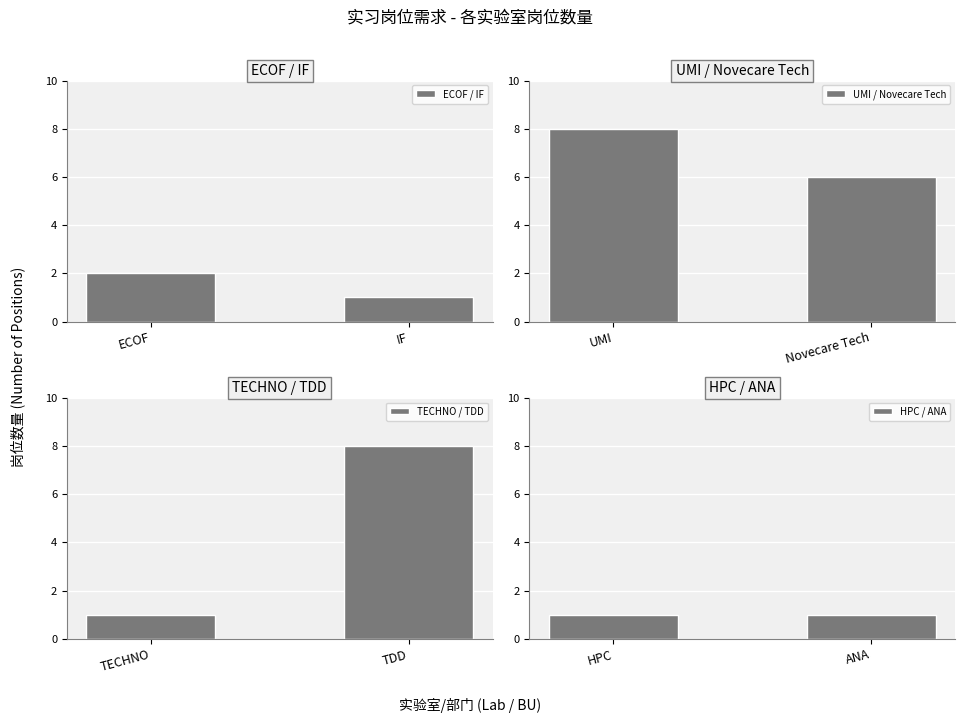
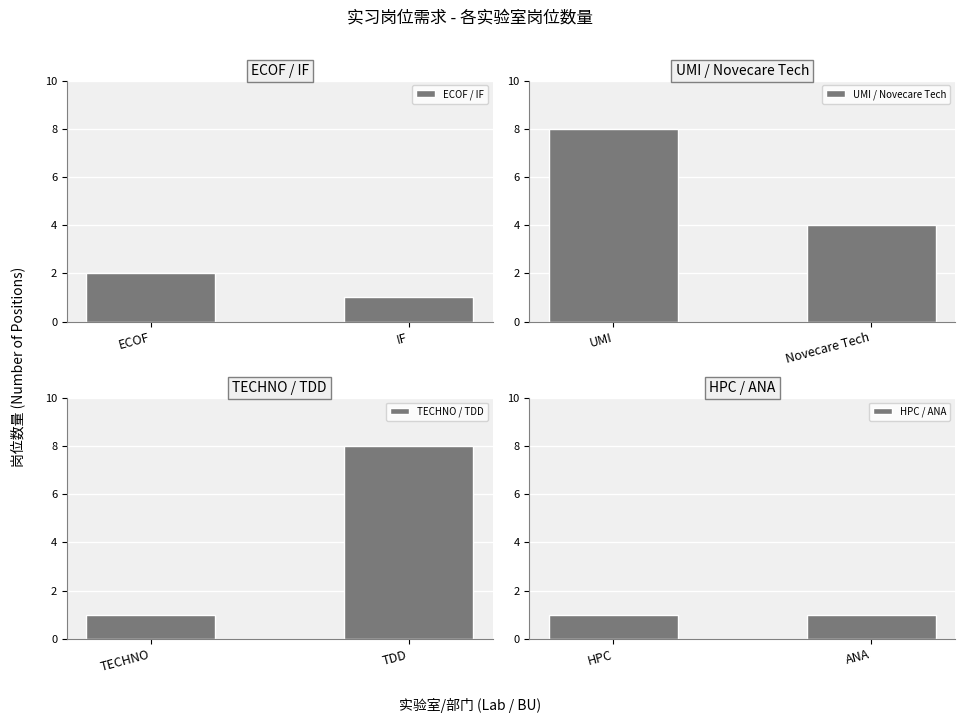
UMI / Novecare Tech, Novecare Tech: 6 -> 4
